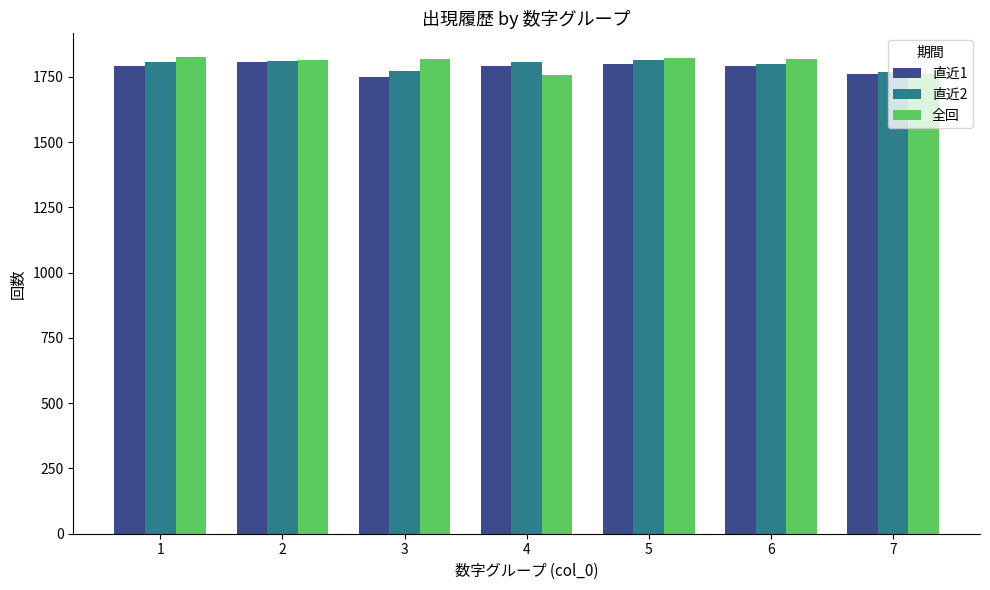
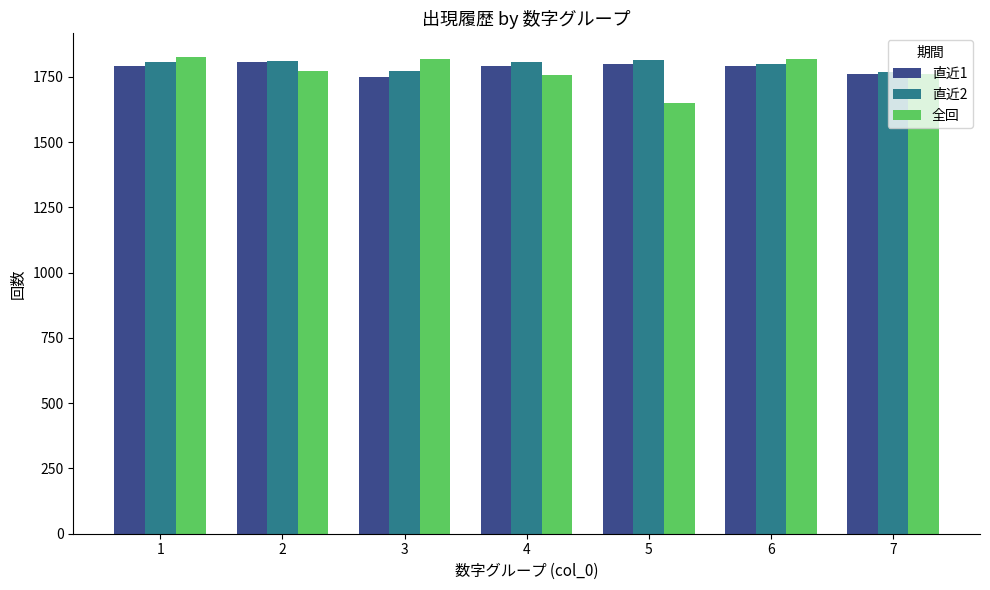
全回, 2: 1820 -> 1770
全回, 5: 1820 -> 1650
